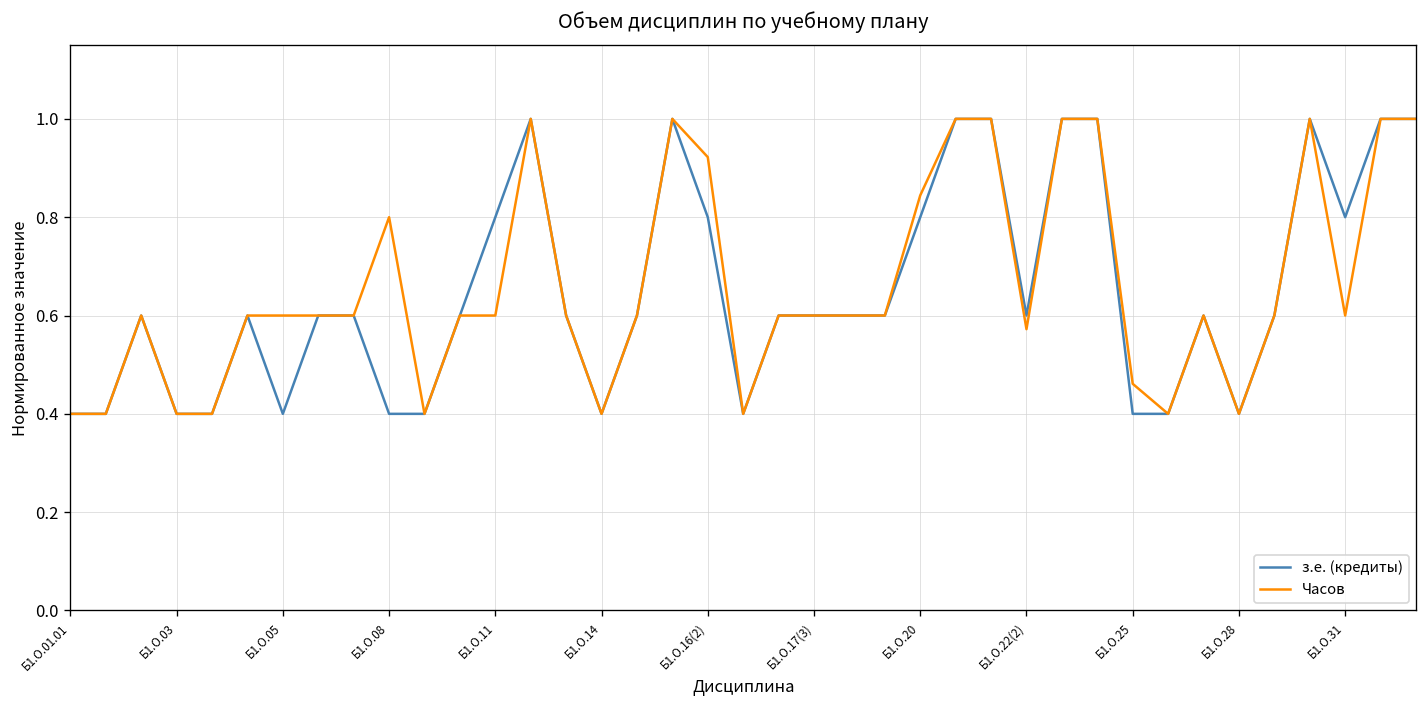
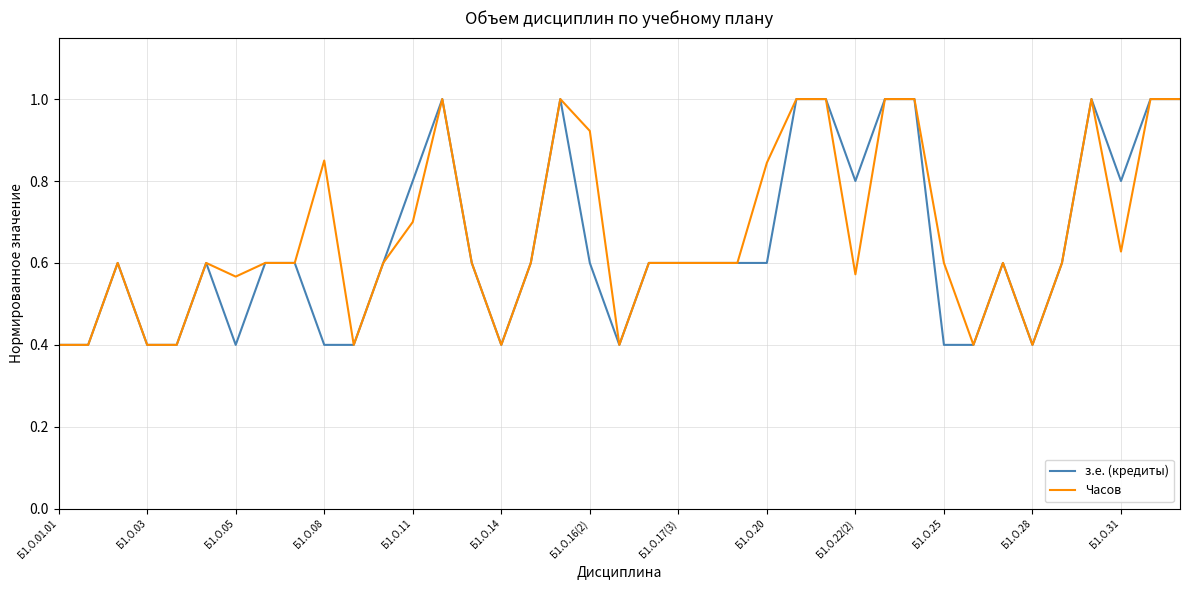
Часов, Б1.О.05: 0.60 -> 0.57
Часов, Б1.О.08: 0.80 -> 0.85
Часов, Б1.О.11: 0.60 -> 0.70
з.е. (кредиты), Б1.О.16(2): 0.80 -> 0.60
з.е. (кредиты), Б1.О.20: 0.80 -> 0.60
з.е. (кредиты), Б1.О.22(2): 0.60 -> 0.80
Часов, Б1.О.25: 0.46 -> 0.60
Часов, Б1.О.31: 0.60 -> 0.63
